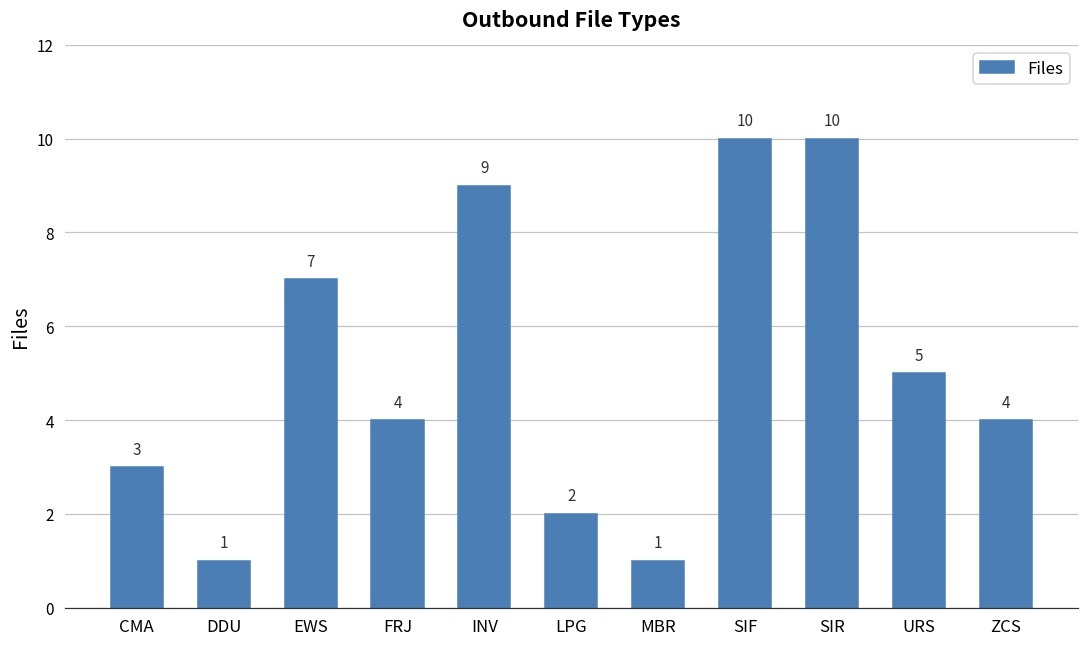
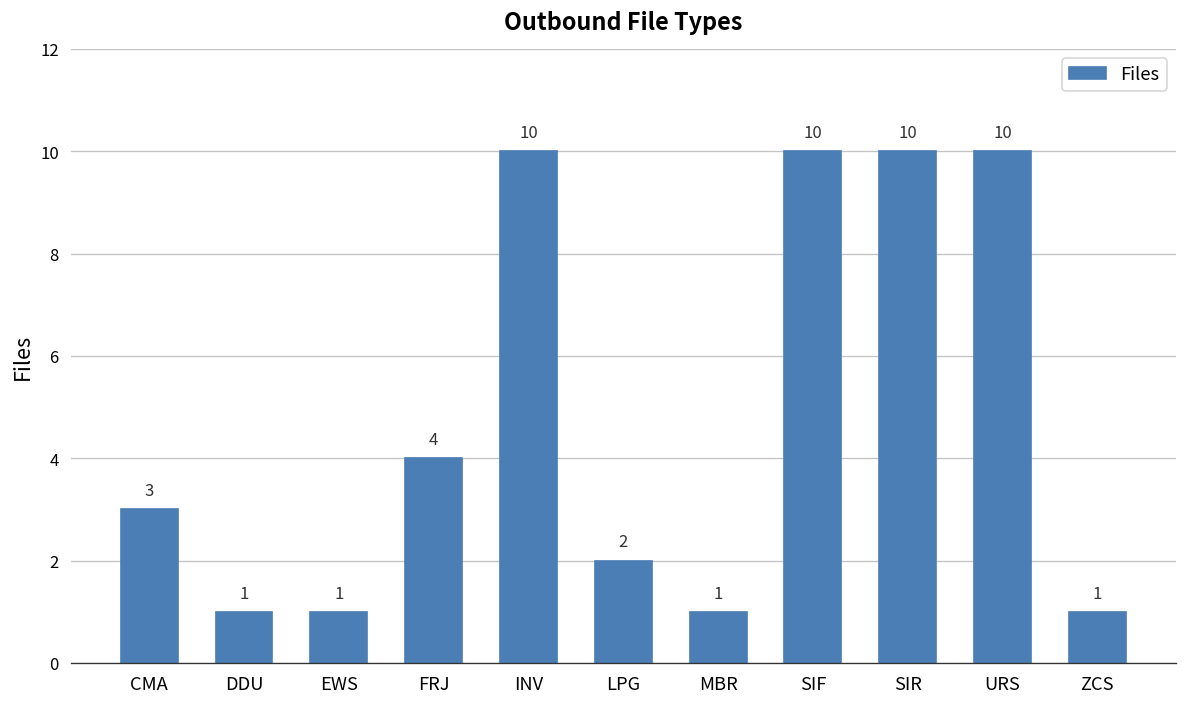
EWS: 7 -> 1
INV: 9 -> 10
URS: 5 -> 10
ZCS: 4 -> 1
